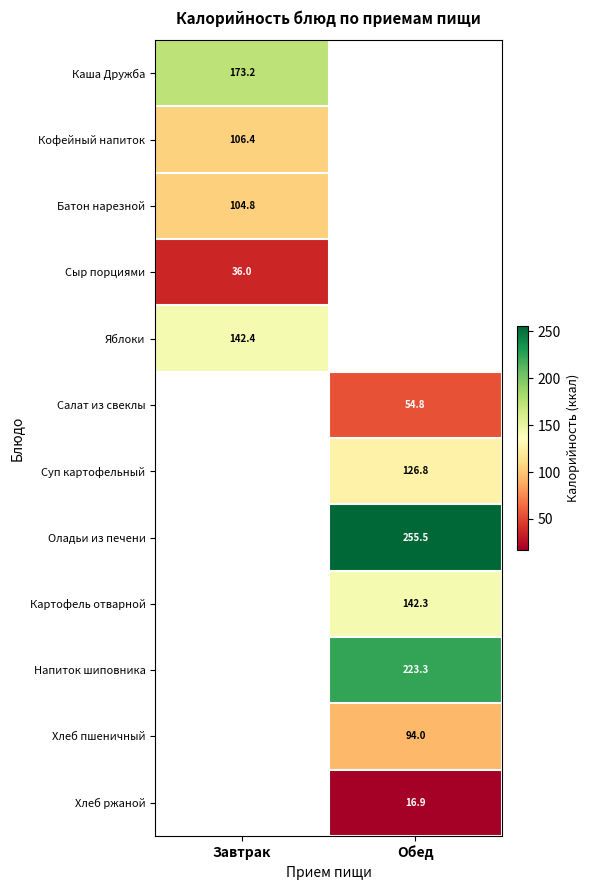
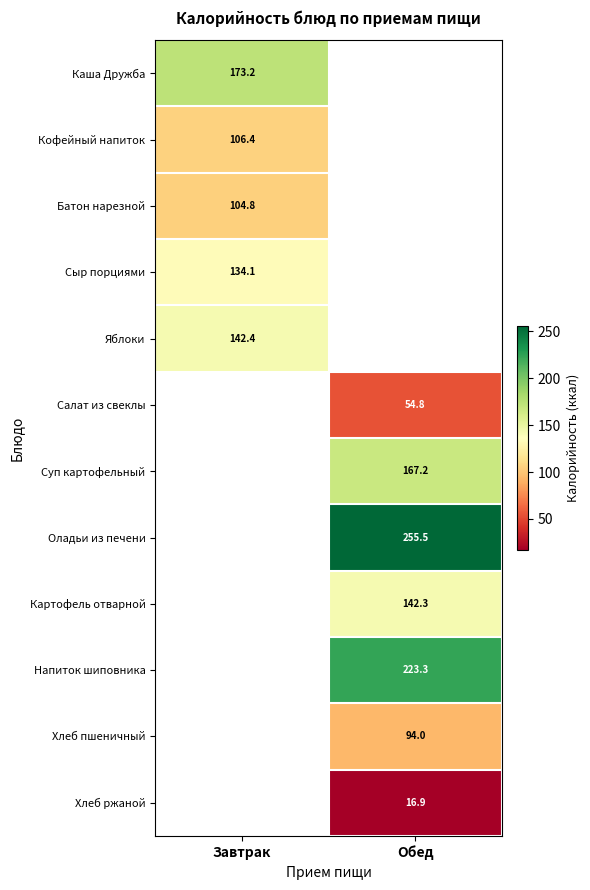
Сыр порциями, Завтрак: 36.0 -> 134.1
Суп картофельный, Обед: 126.8 -> 167.2
